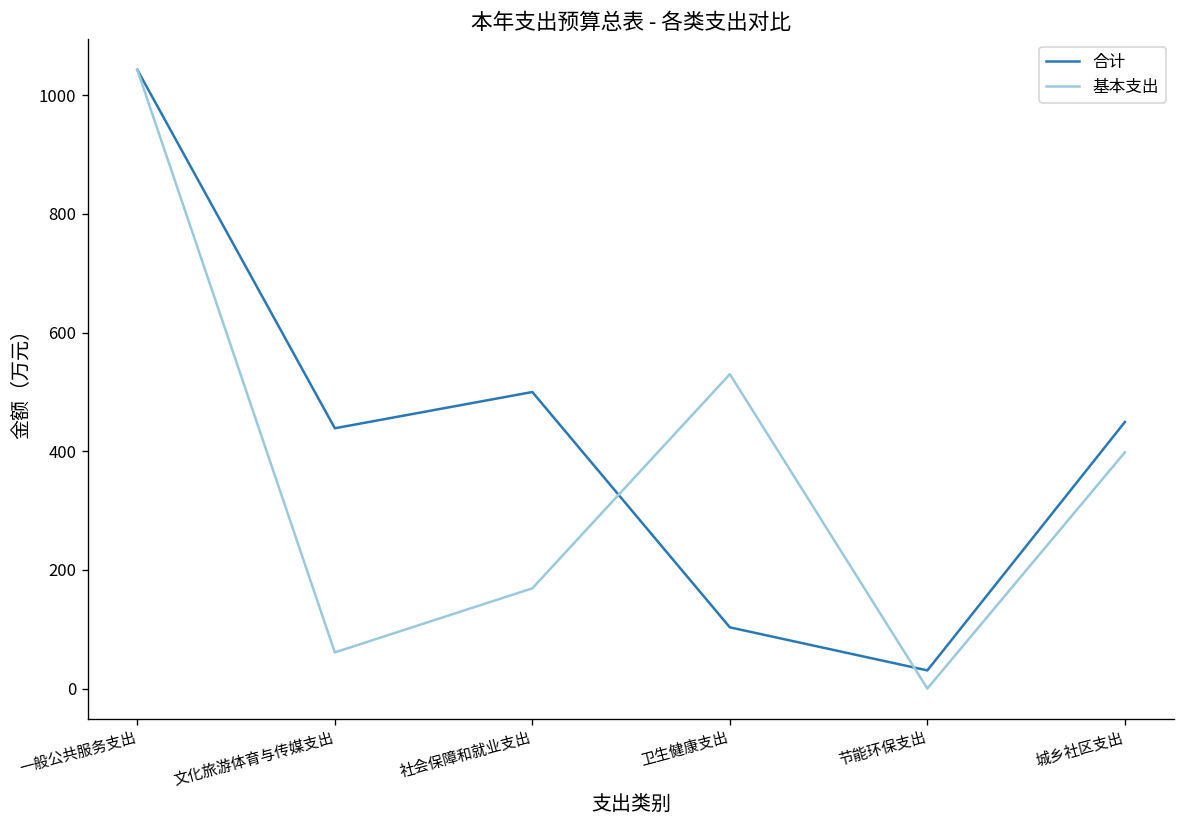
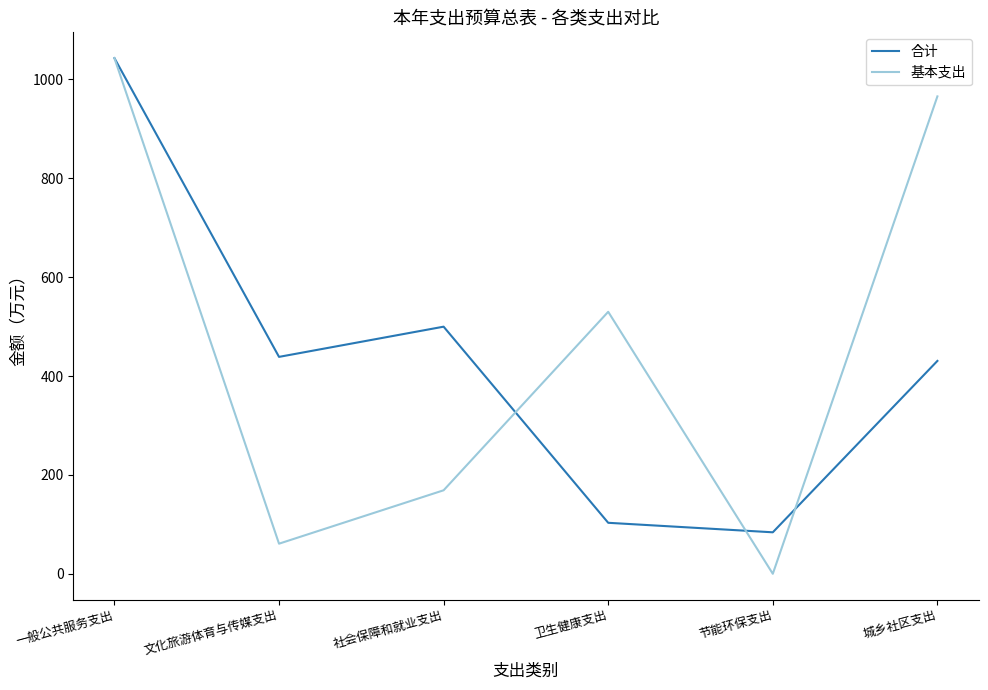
合计, 节能环保支出: 30 -> 80
合计, 城乡社区支出: 450 -> 430
基本支出, 城乡社区支出: 400 -> 970
